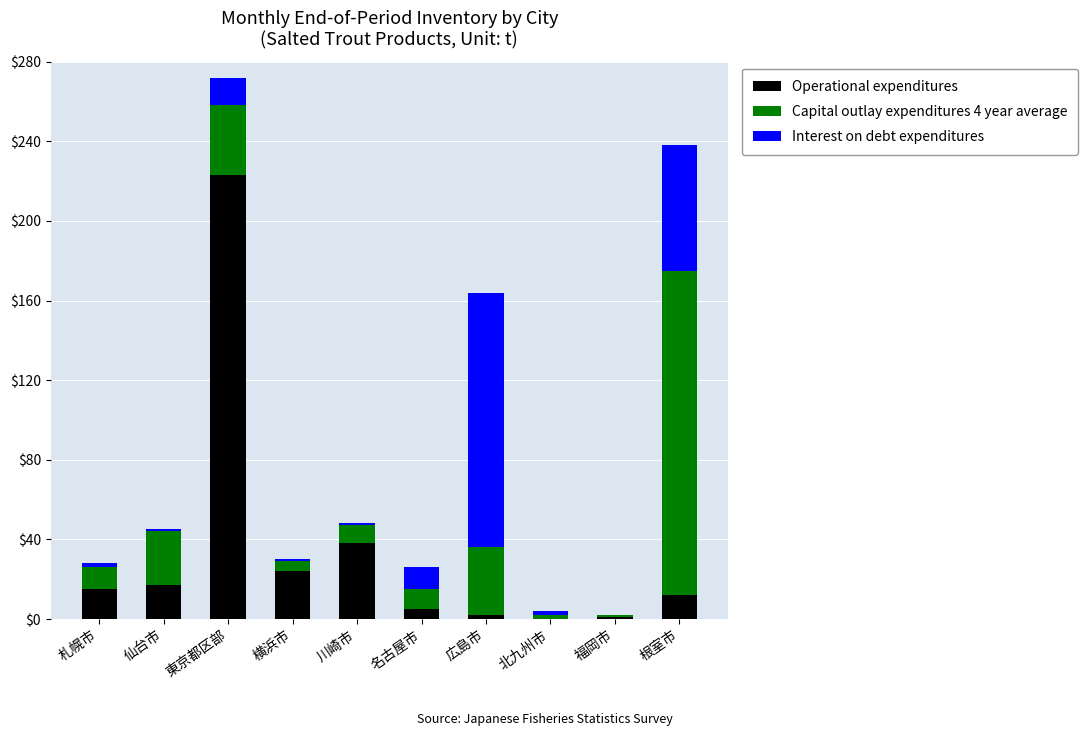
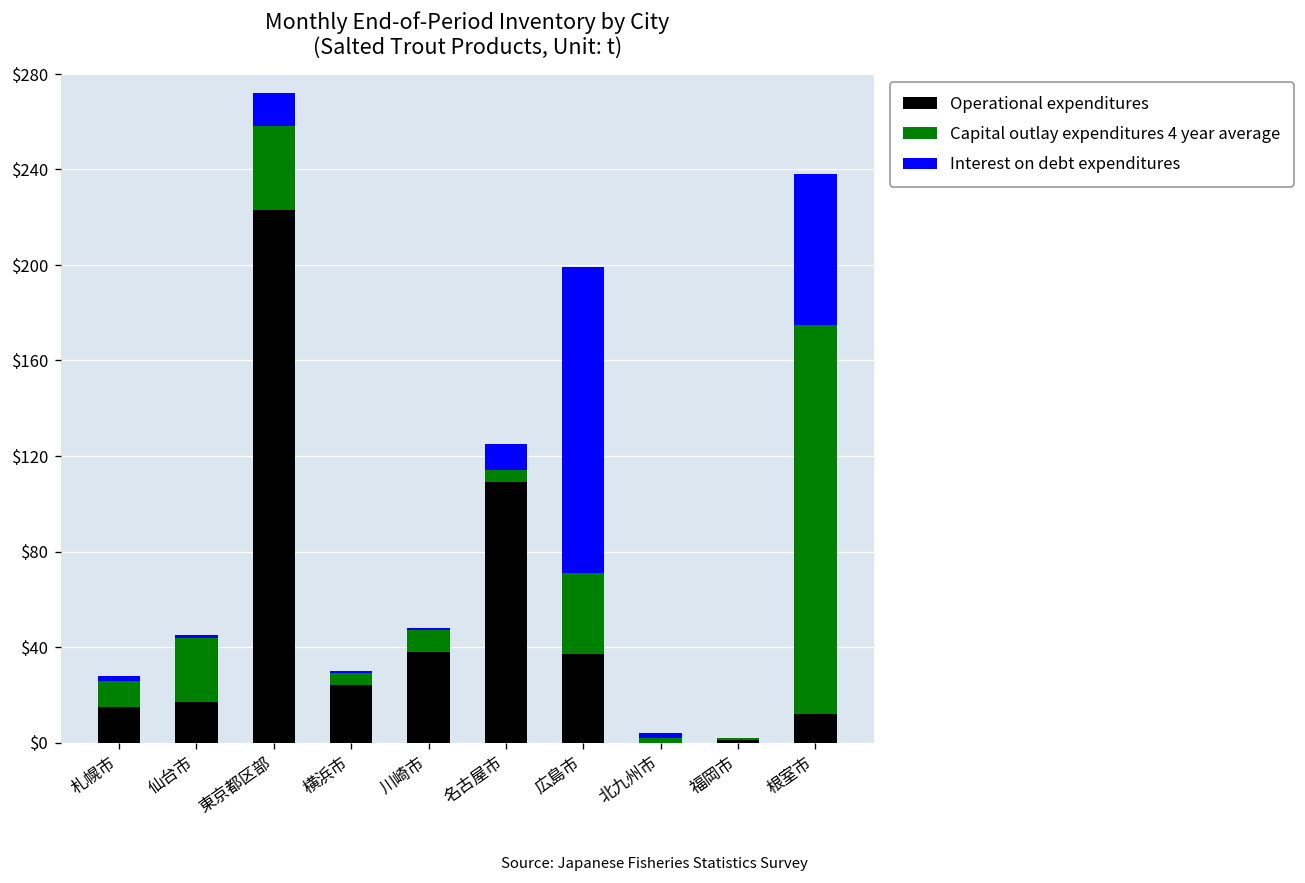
Operational expenditures, 名古屋市: $5 -> $109
Capital outlay expenditures 4 year average, 名古屋市: $10 -> $5
Operational expenditures, 広島市: $2 -> $37
